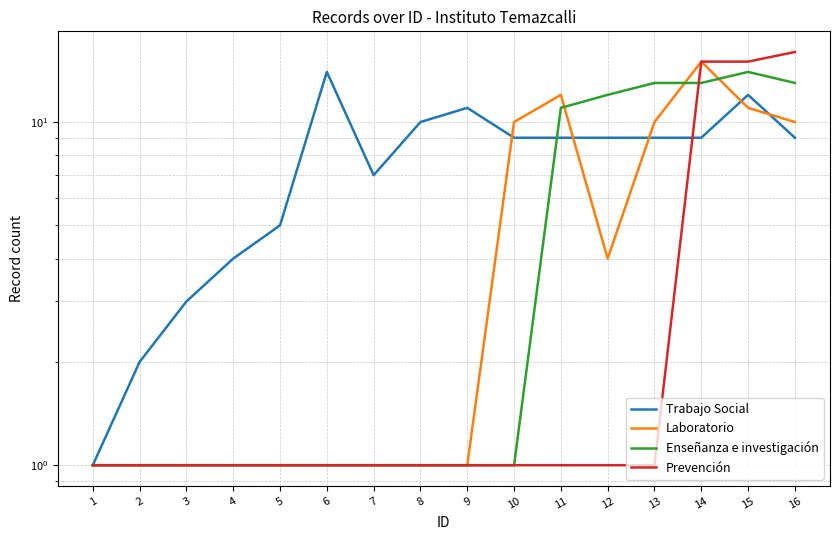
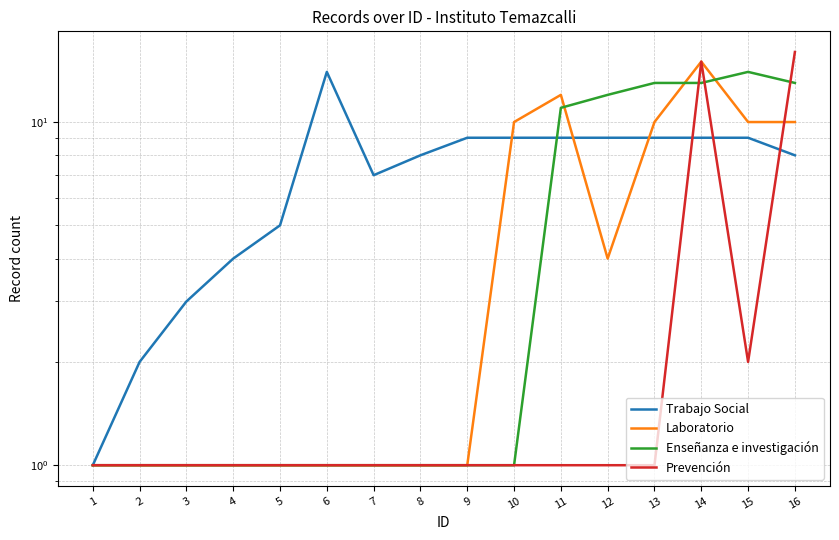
Trabajo Social, 8: 10 -> 8
Trabajo Social, 9: 11 -> 9
Trabajo Social, 15: 12 -> 9
Laboratorio, 15: 11 -> 10
Prevención, 15: 15 -> 2
Trabajo Social, 16: 9 -> 8
